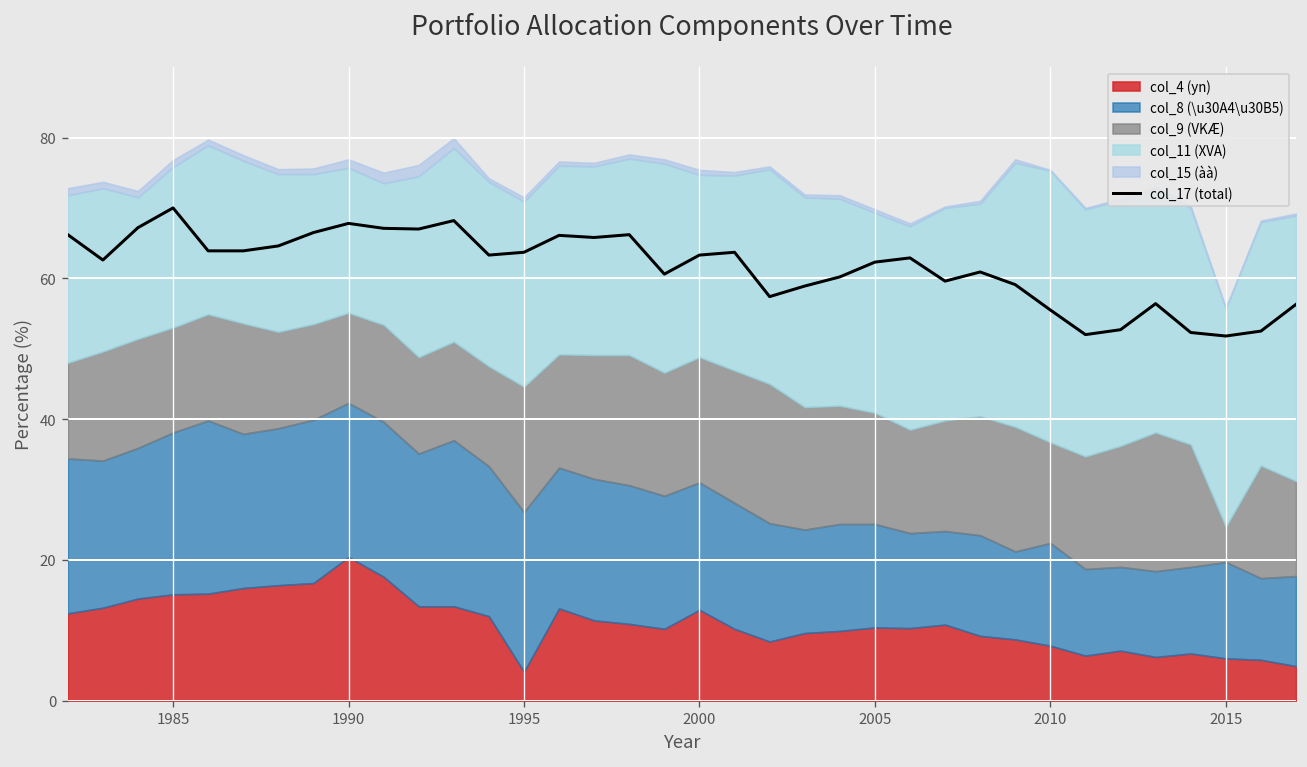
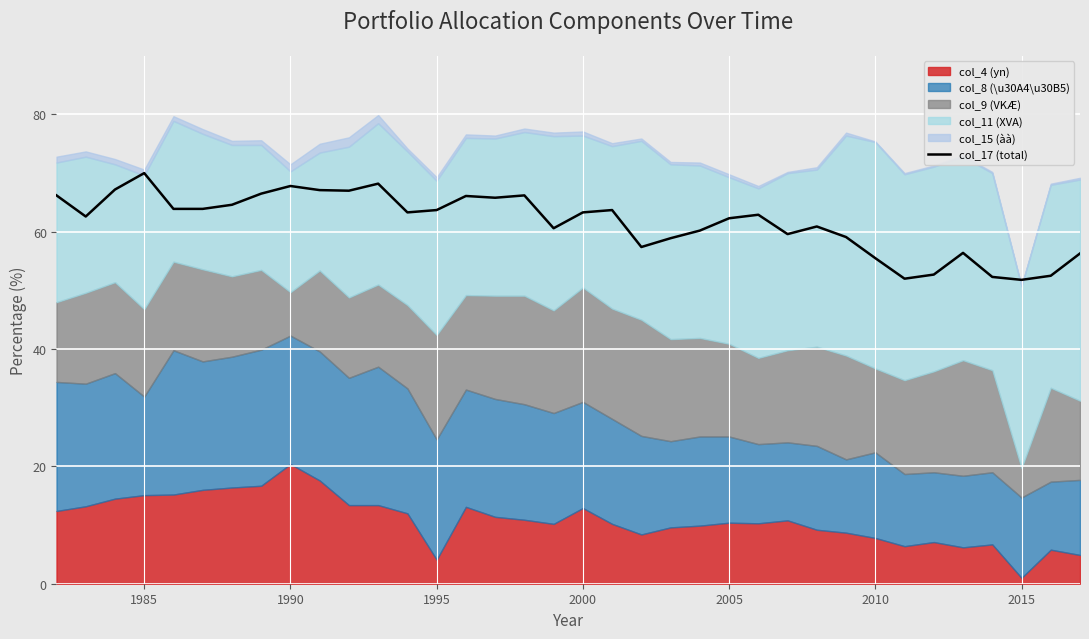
col_8 (\u30A4\u30B5), 1985: 23 -> 17
col_9 (VKÆ), 1990: 13 -> 7
col_8 (\u30A4\u30B5), 1995: 23 -> 21
col_9 (VKÆ), 2000: 18 -> 20
col_4 (yn), 2015: 6 -> 1
